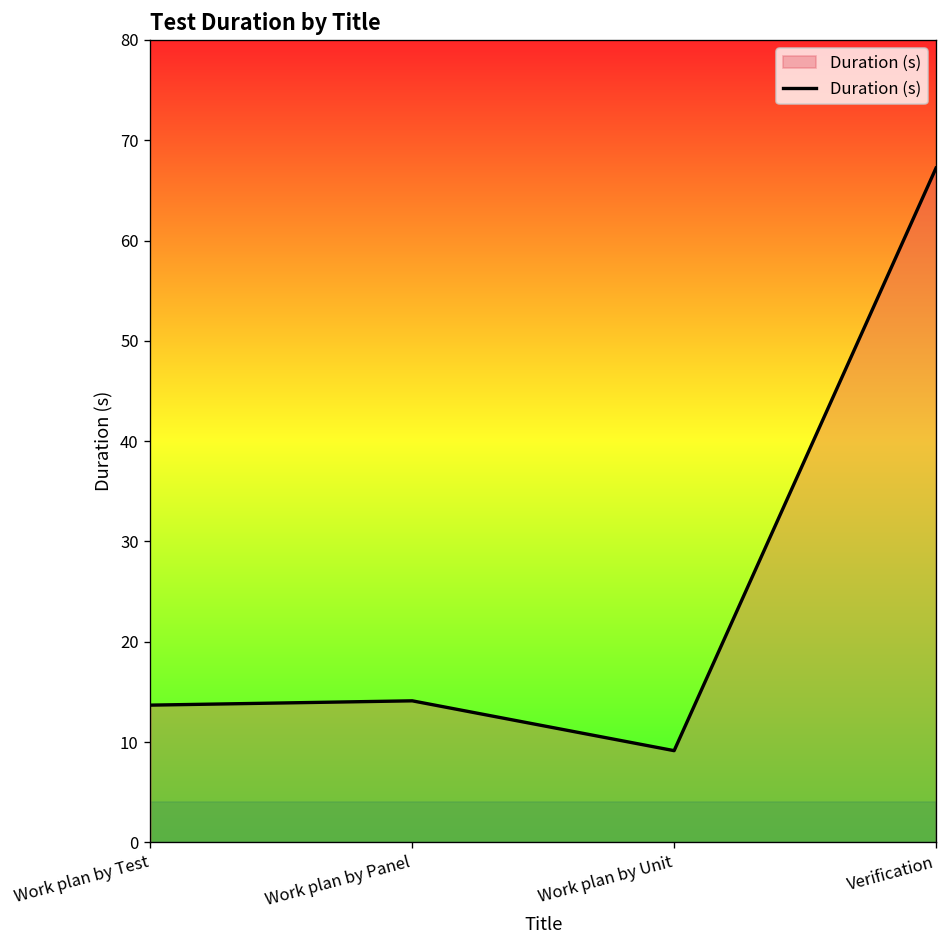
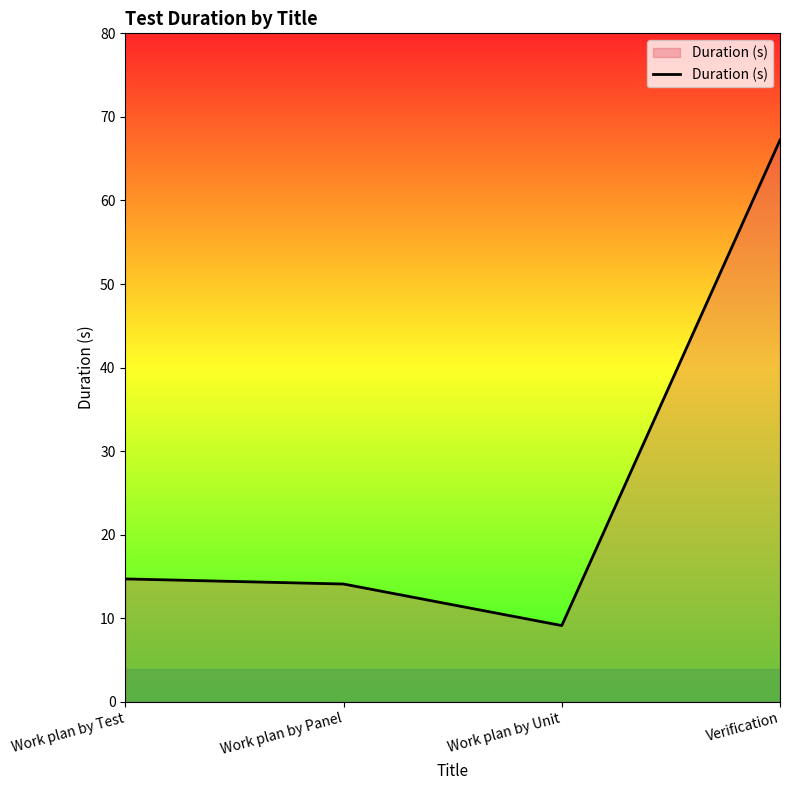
Work plan by Test: 14 -> 15
